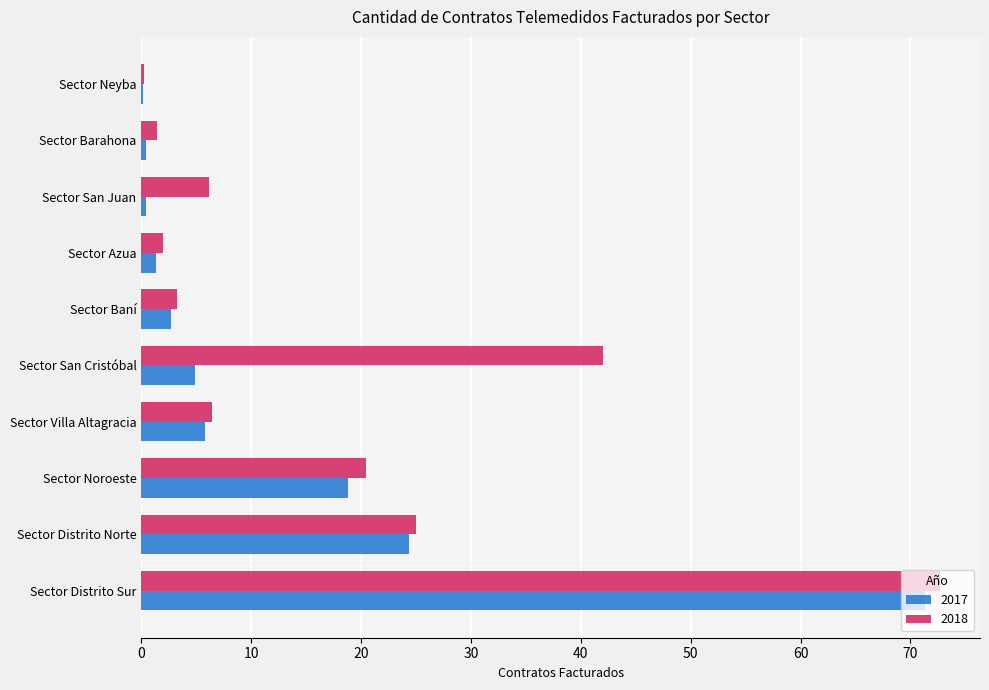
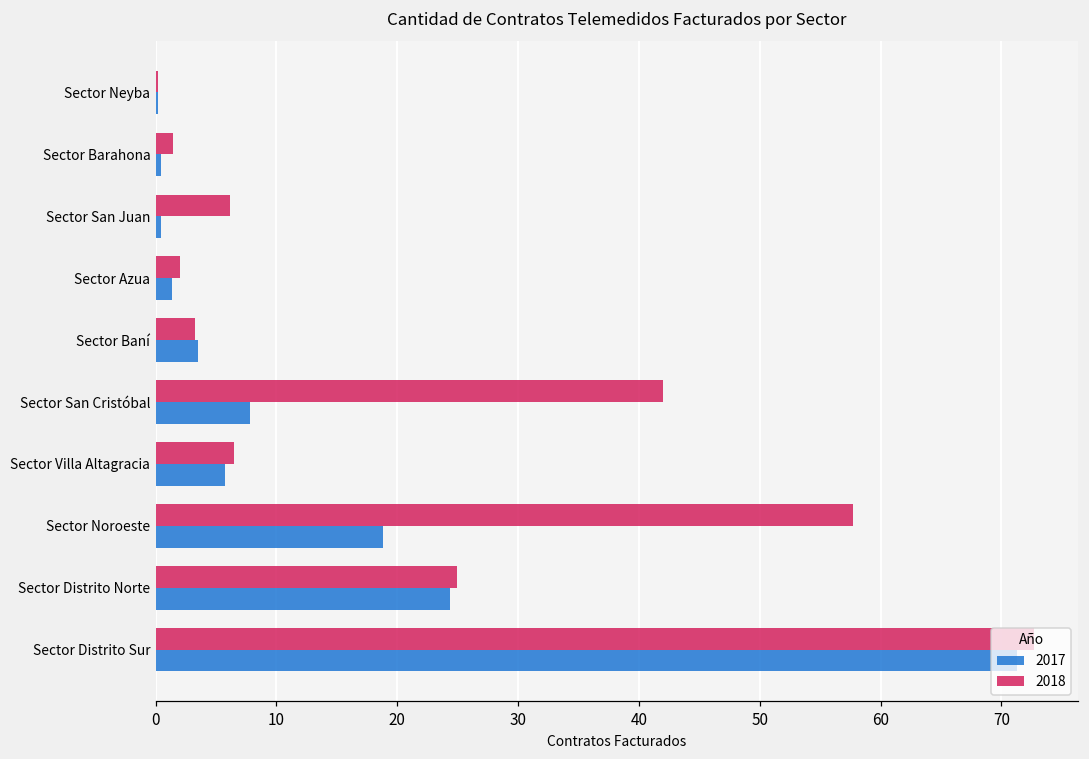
2017, Sector Baní: 2.7 -> 3.5
2017, Sector San Cristóbal: 4.9 -> 7.8
2018, Sector Noroeste: 20.4 -> 57.8
